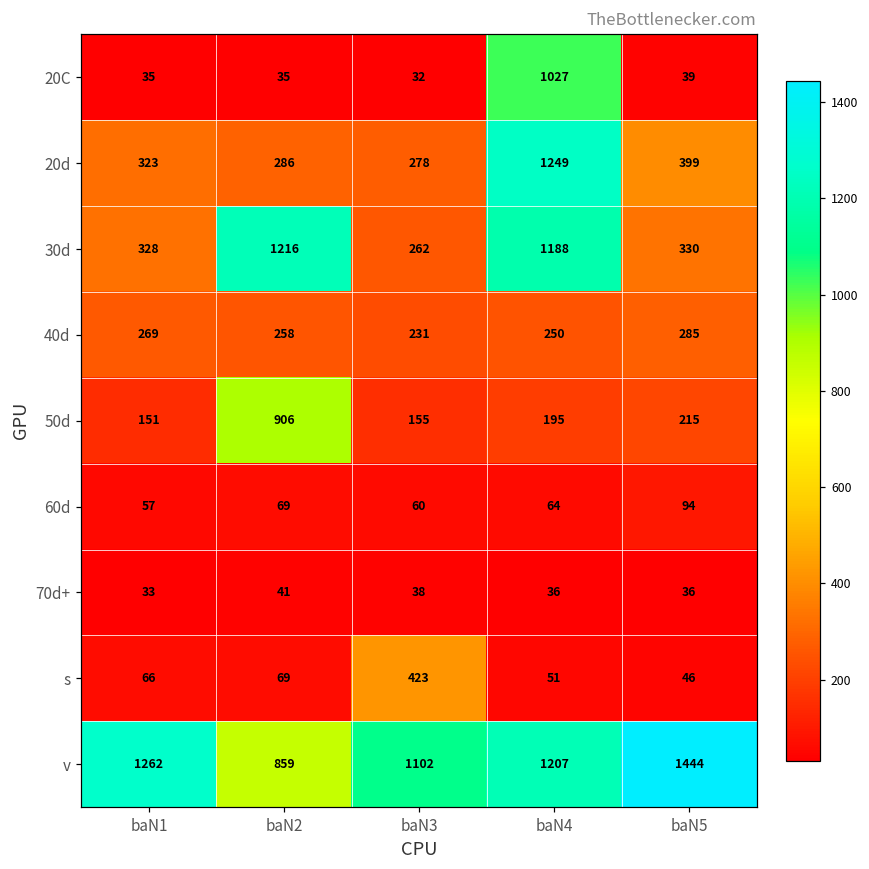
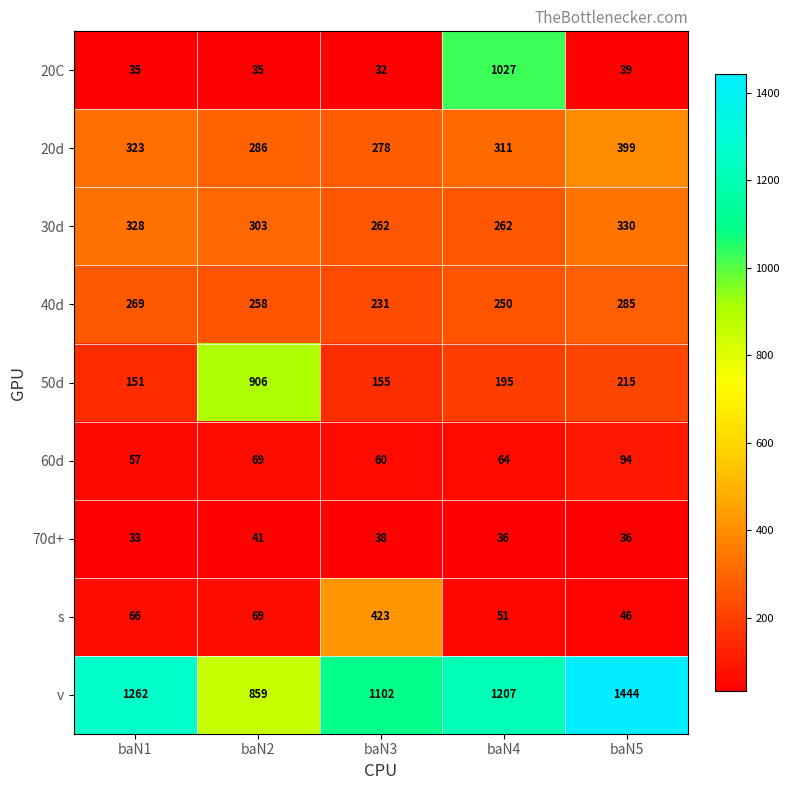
20d, baN4: 1249 -> 311
30d, baN2: 1216 -> 303
30d, baN4: 1188 -> 262
